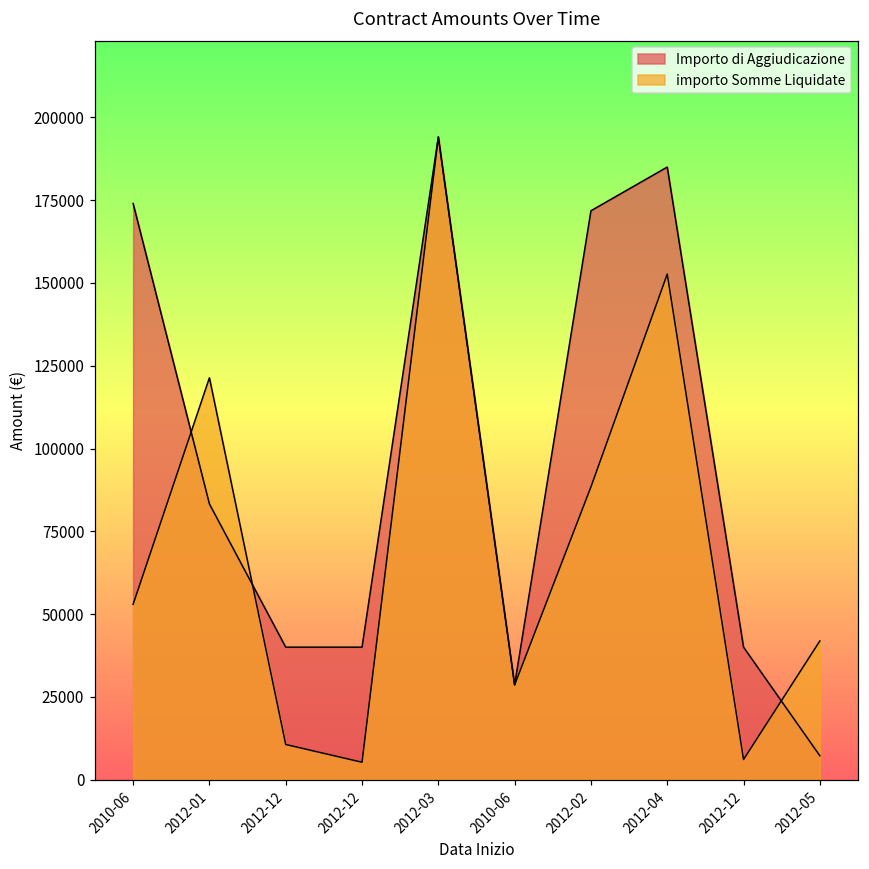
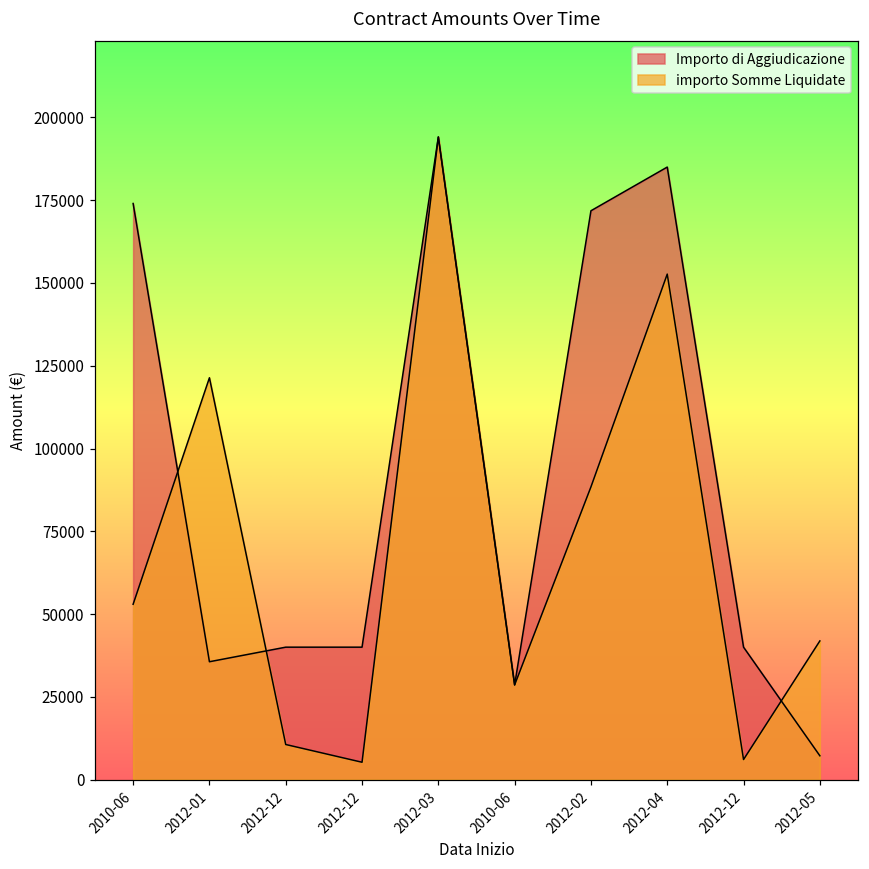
Importo di Aggiudicazione, 2012-01: 83000 -> 36000
